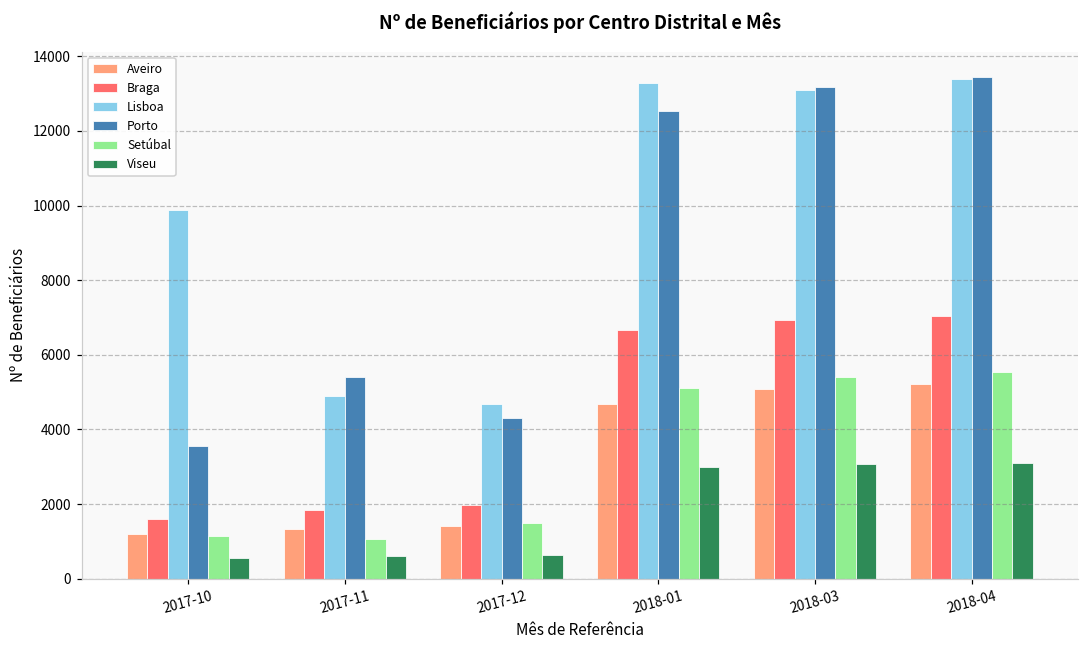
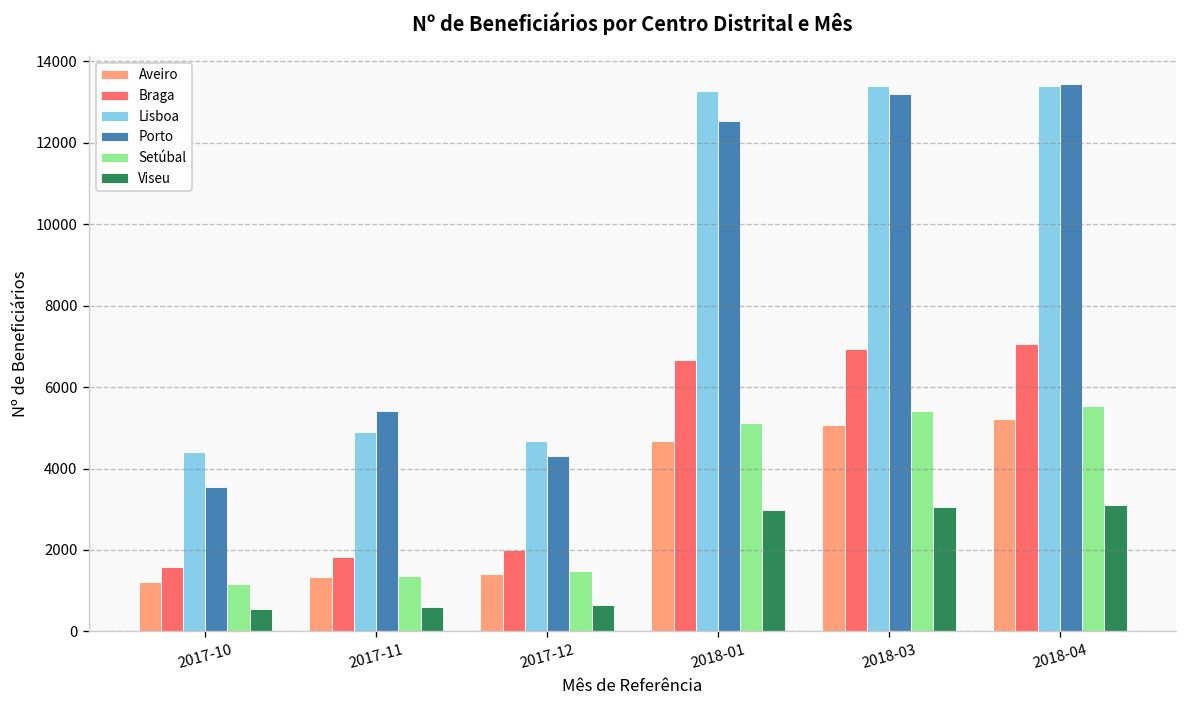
Lisboa, 2017-10: 9900 -> 4400
Setúbal, 2017-11: 1100 -> 1400
Lisboa, 2018-03: 13100 -> 13400
